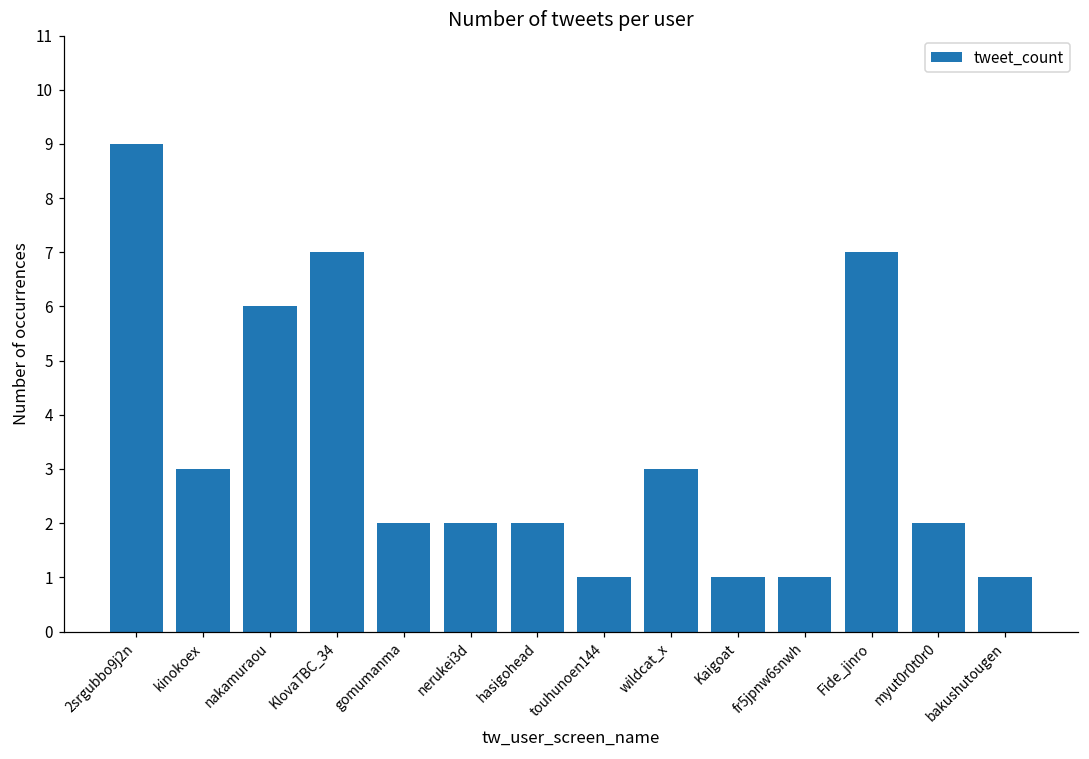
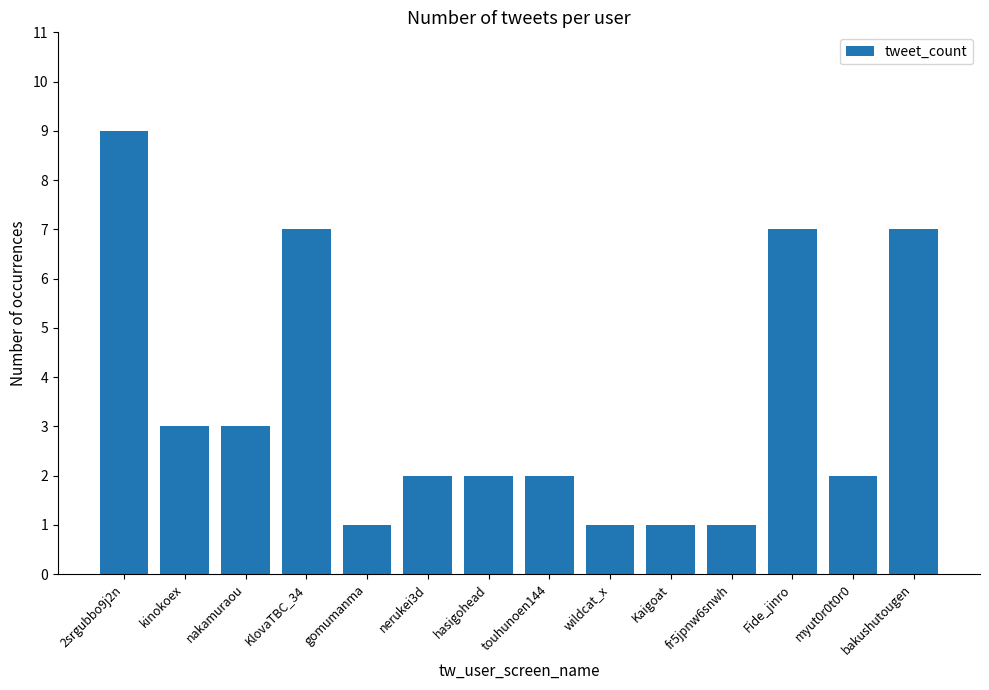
nakamuraou: 6 -> 3
gomumanma: 2 -> 1
touhunoen144: 1 -> 2
wildcat_x: 3 -> 1
bakushutougen: 1 -> 7
